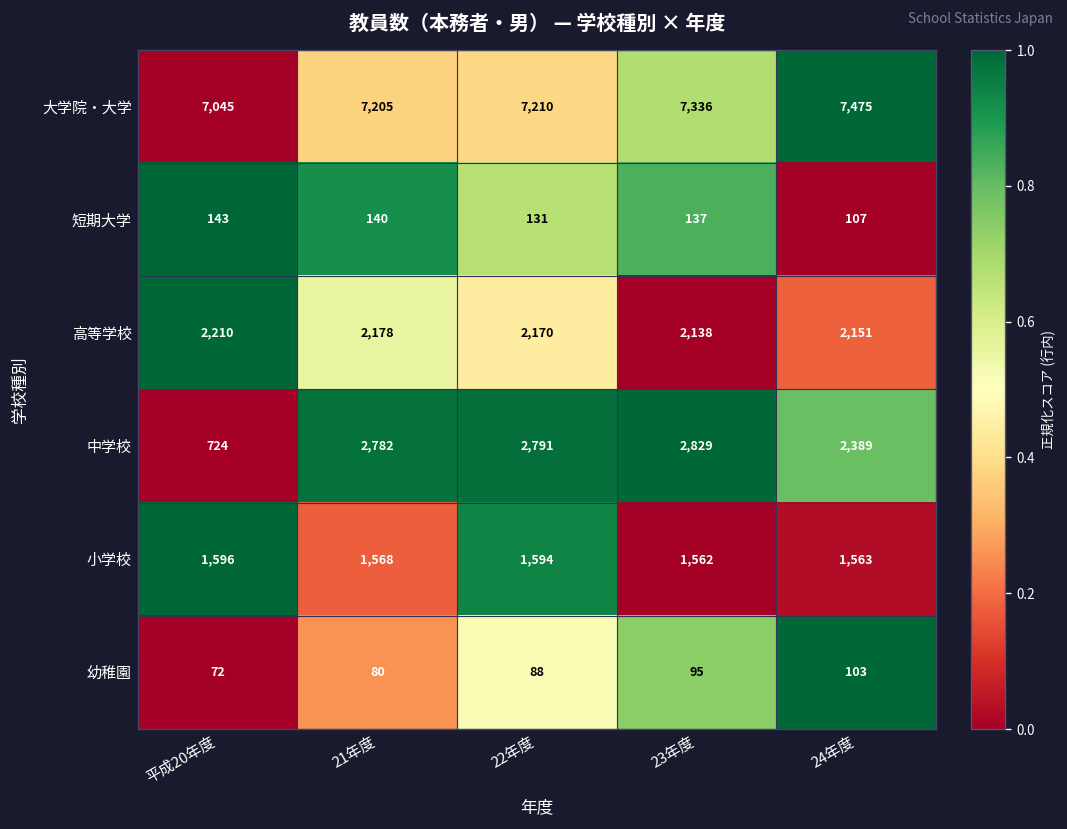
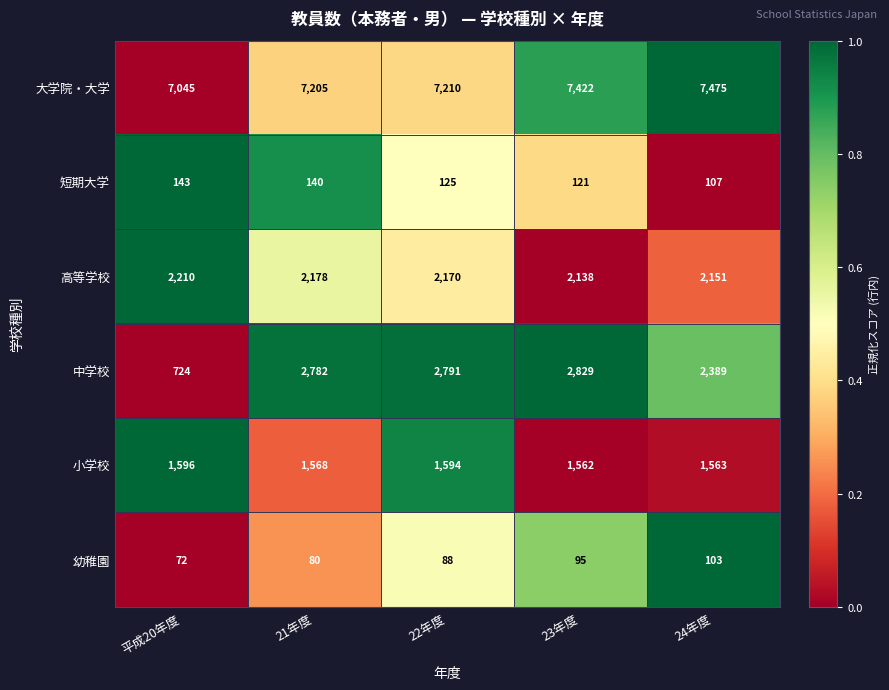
大学院・大学, 23年度: 7,336 -> 7,422
短期大学, 22年度: 131 -> 125
短期大学, 23年度: 137 -> 121
